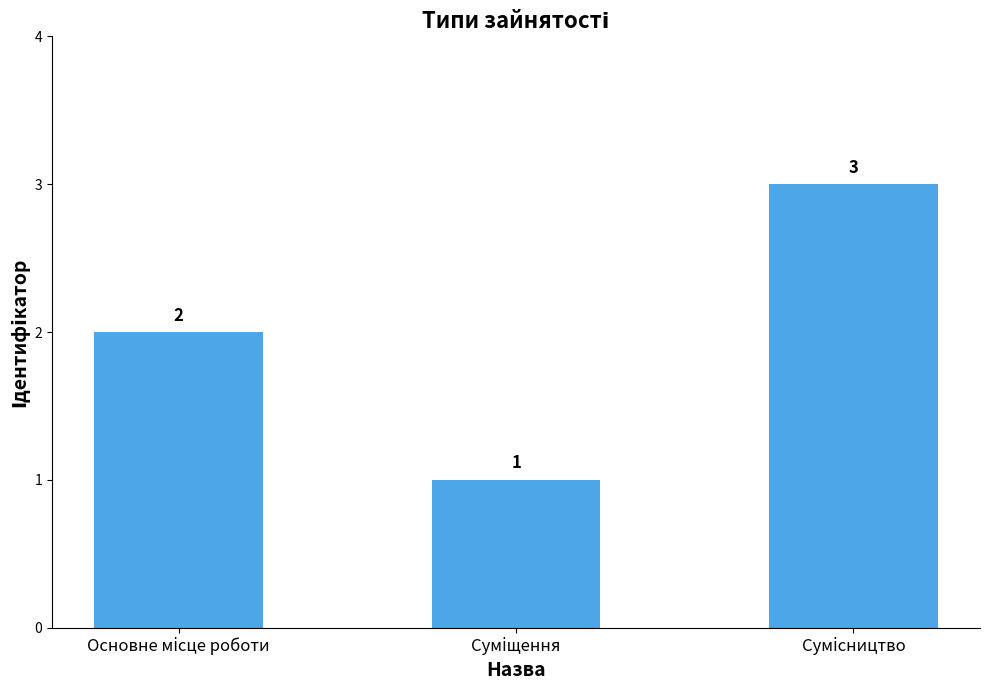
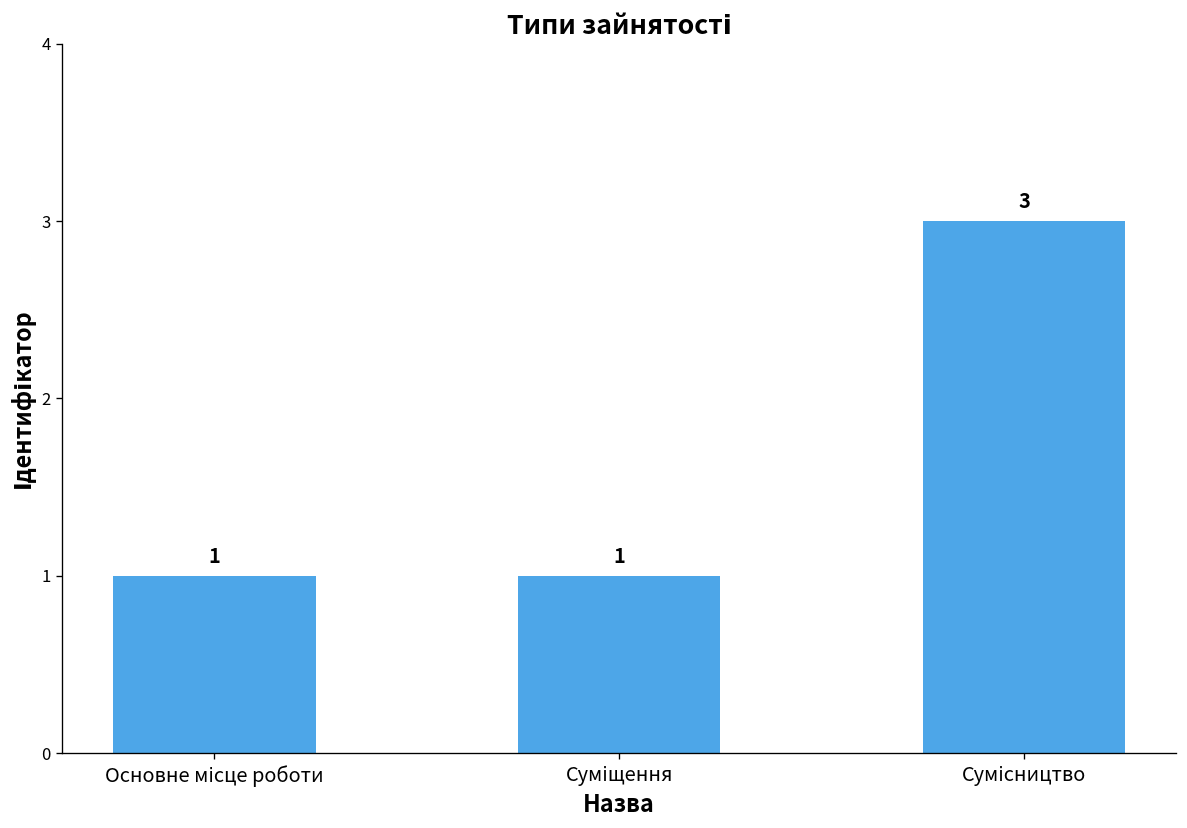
Основне місце роботи: 2 -> 1
